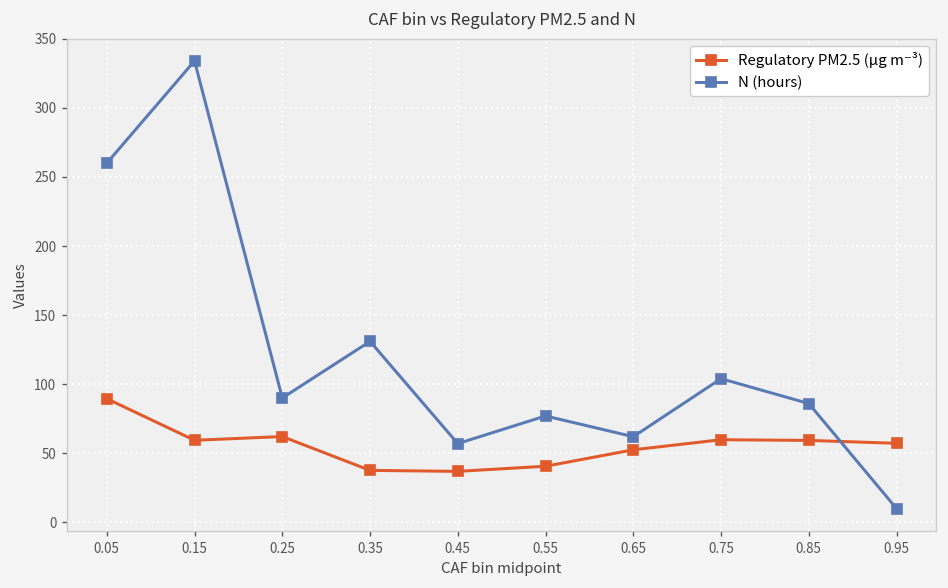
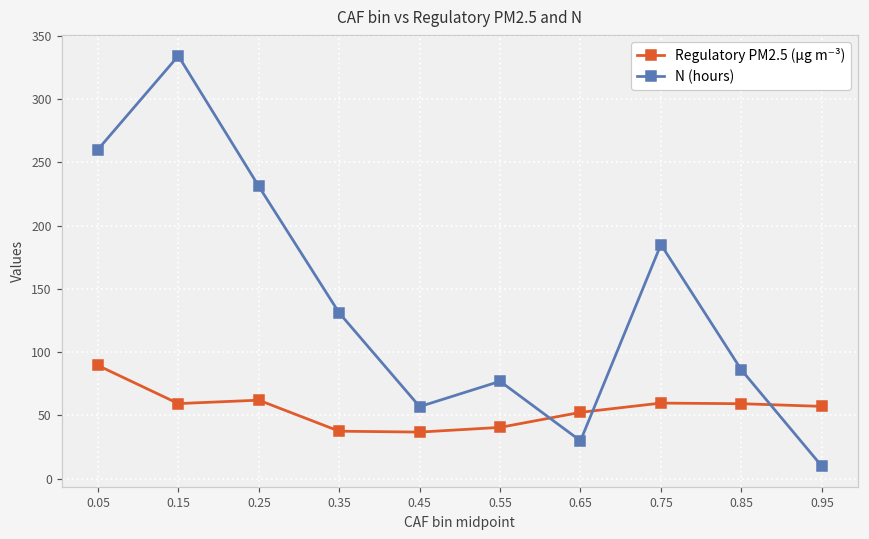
N (hours), 0.25: 90 -> 231
N (hours), 0.65: 62 -> 30
N (hours), 0.75: 104 -> 185
